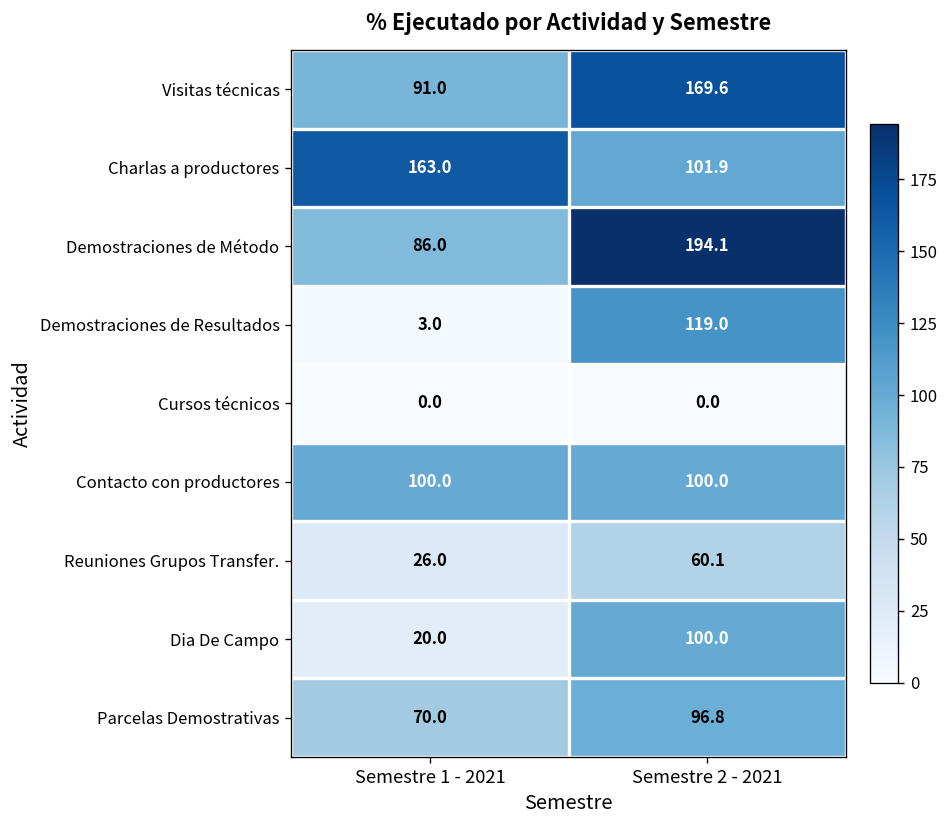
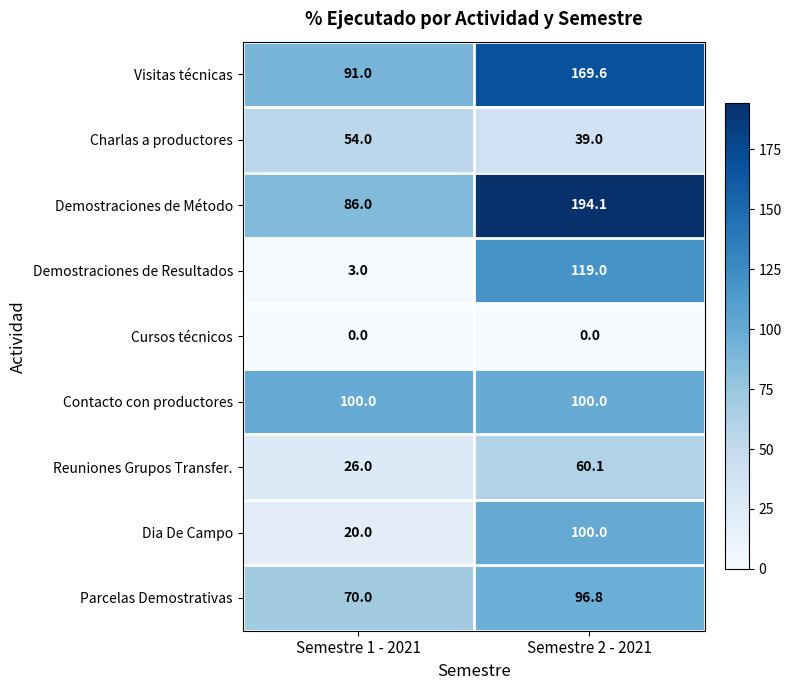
Charlas a productores, Semestre 1 - 2021: 163.0 -> 54.0
Charlas a productores, Semestre 2 - 2021: 101.9 -> 39.0
